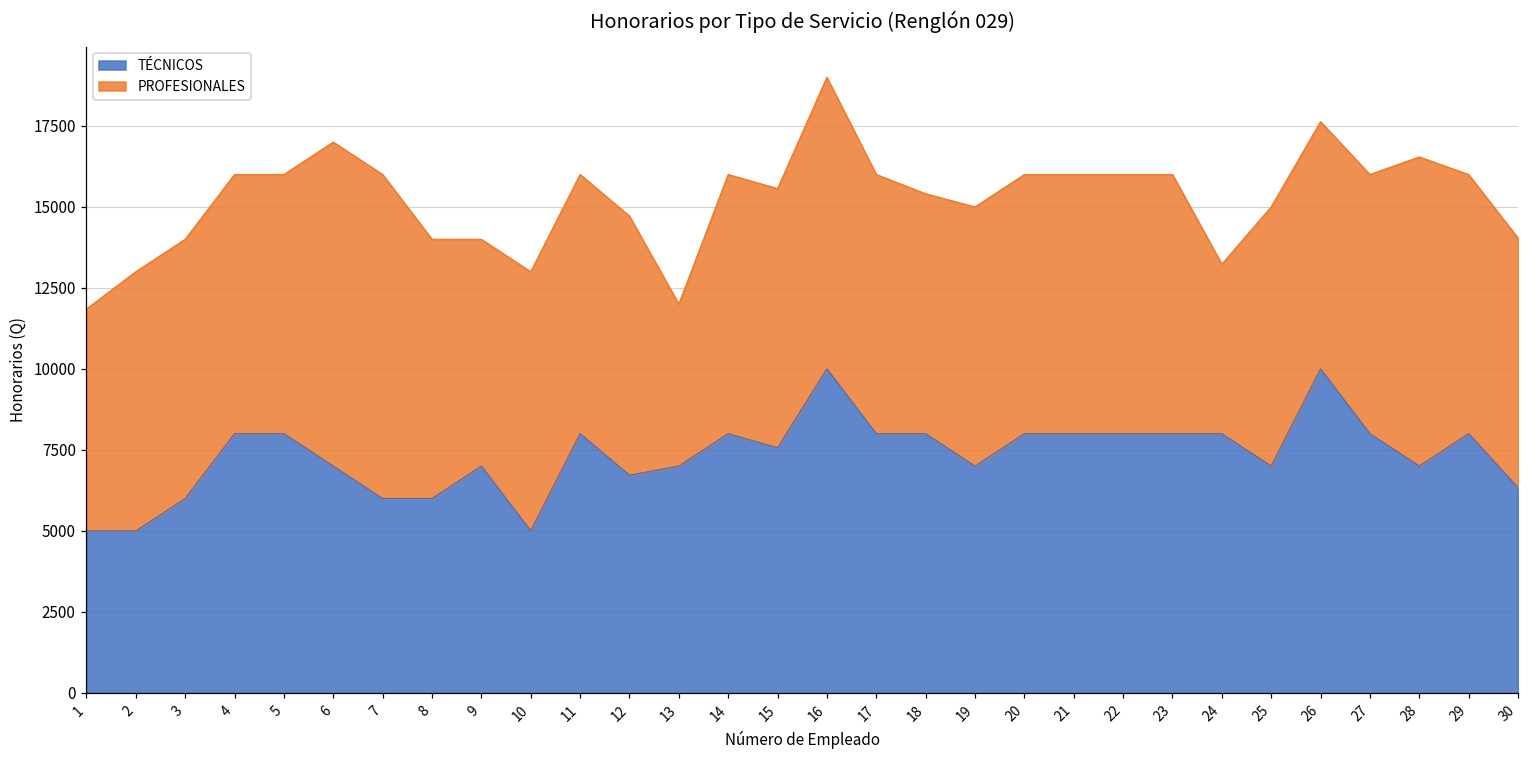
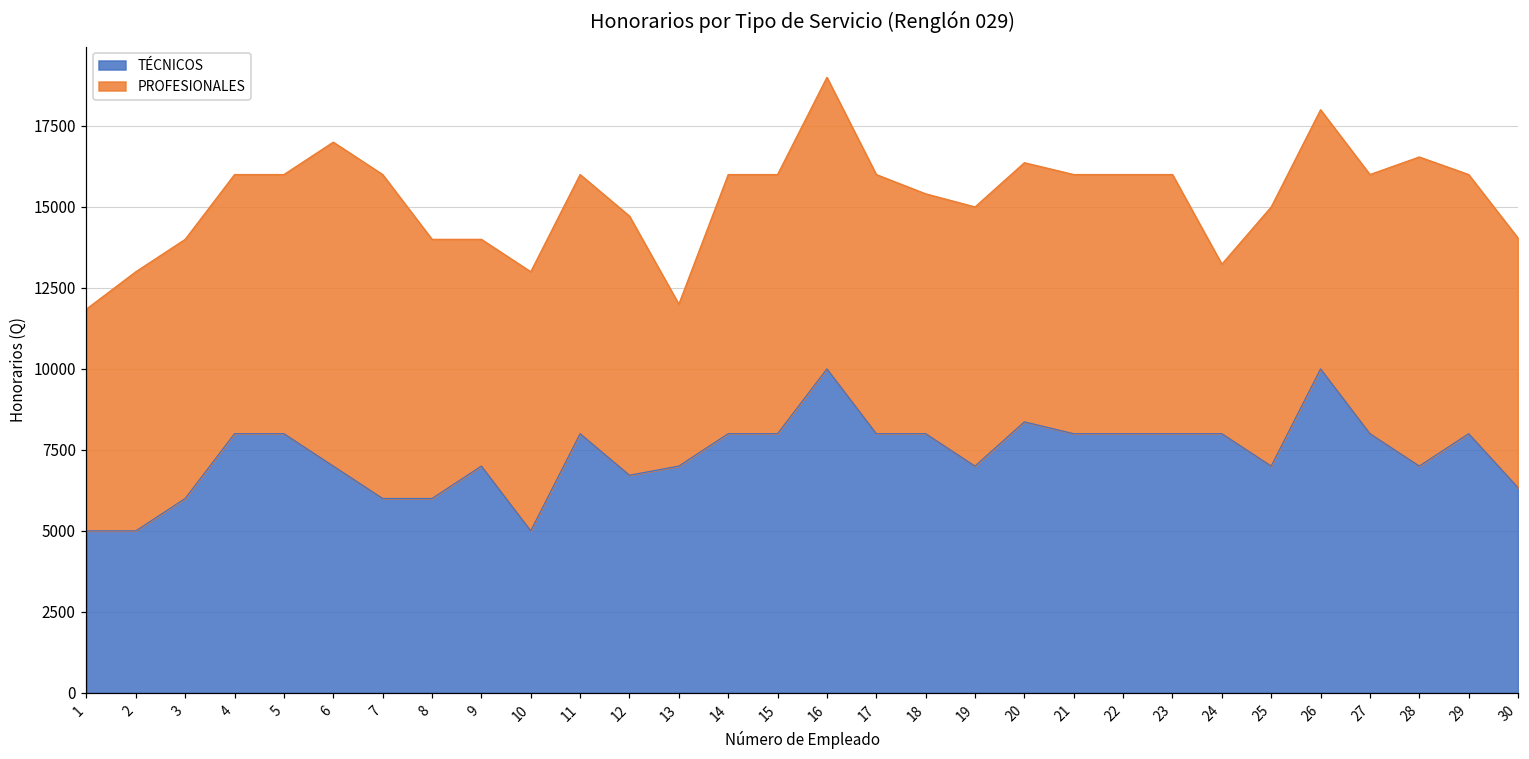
TÉCNICOS, 15: 7600 -> 8000
TÉCNICOS, 20: 8000 -> 8400
PROFESIONALES, 26: 7600 -> 8000
